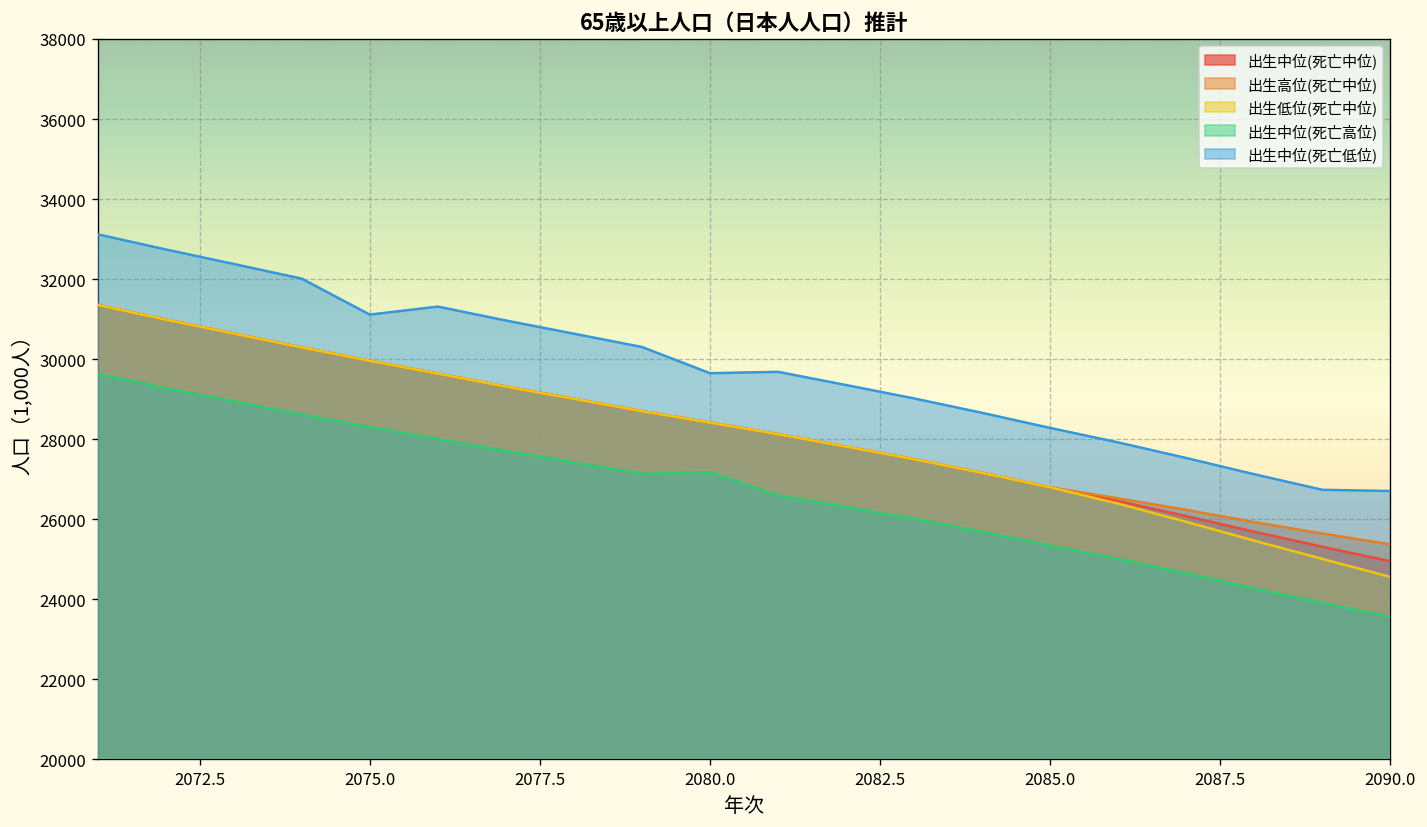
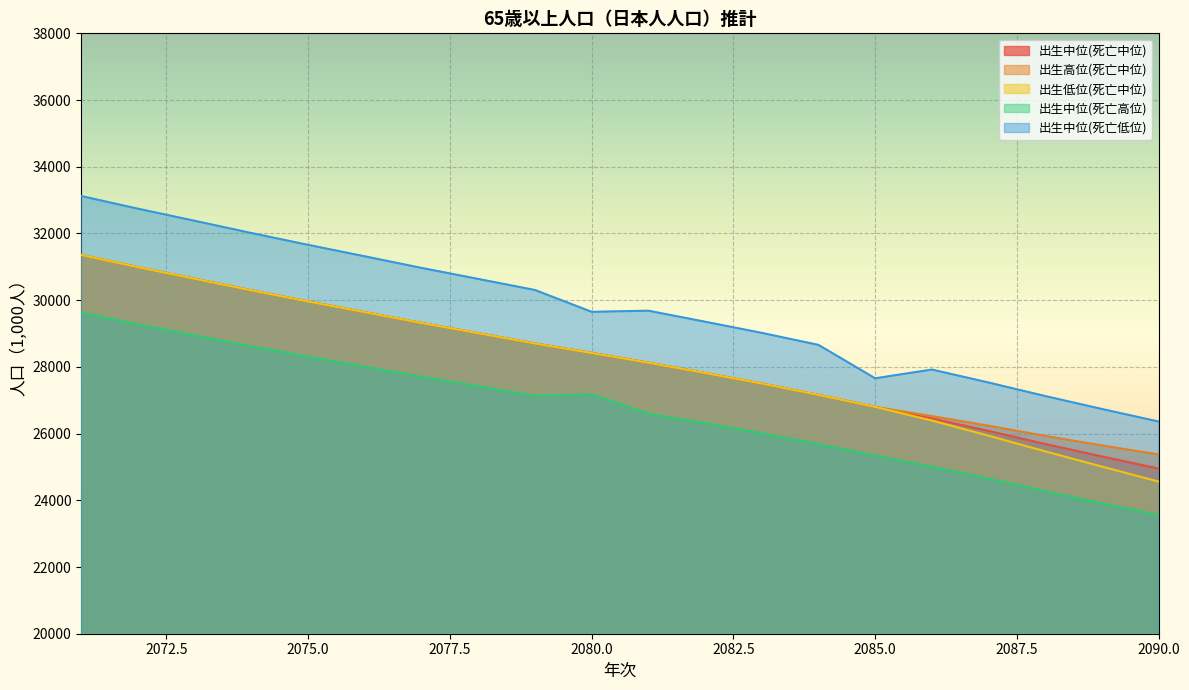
出生中位(死亡低位), 2075.0: 31100 -> 31700
出生中位(死亡低位), 2085.0: 28300 -> 27700
出生中位(死亡低位), 2090.0: 26700 -> 26400
